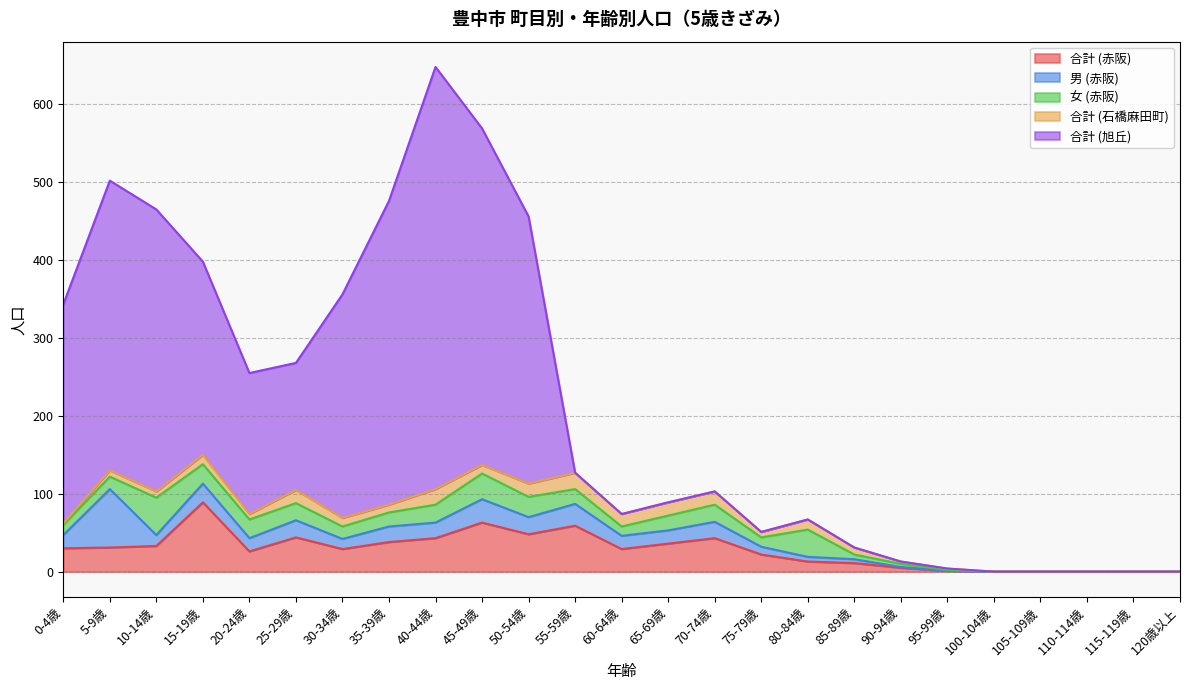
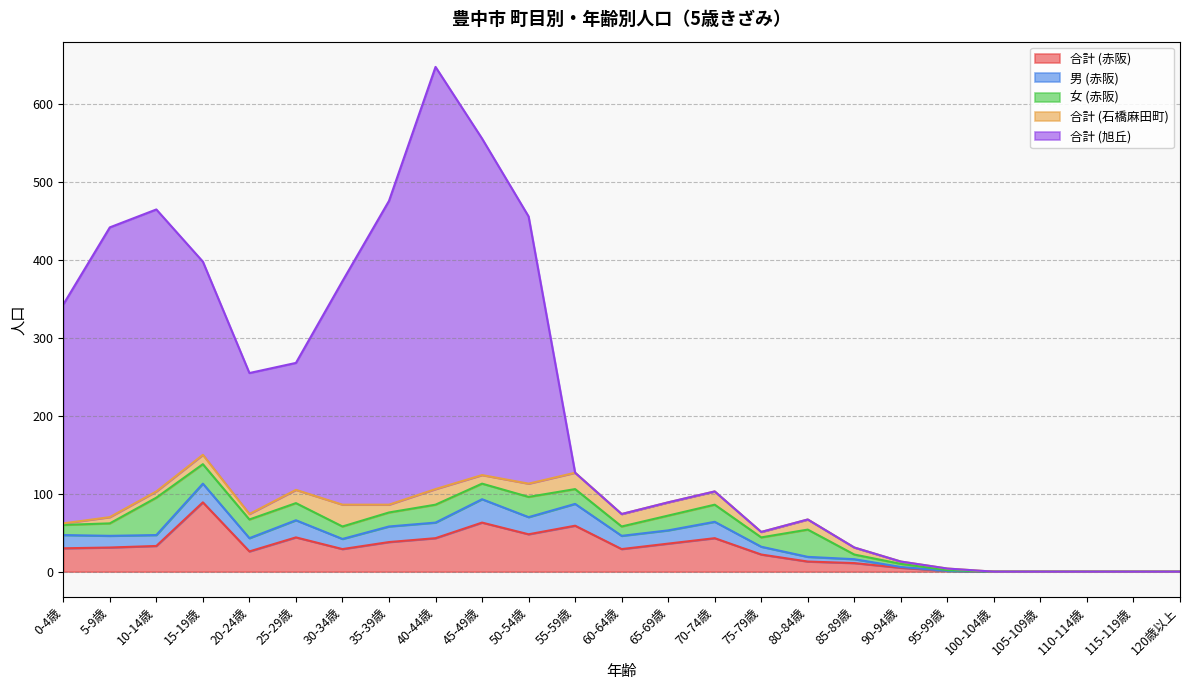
男 (赤阪), 5-9歳: 80 -> 20
合計 (石橋麻田町), 30-34歳: 10 -> 30
女 (赤阪), 45-49歳: 30 -> 20
